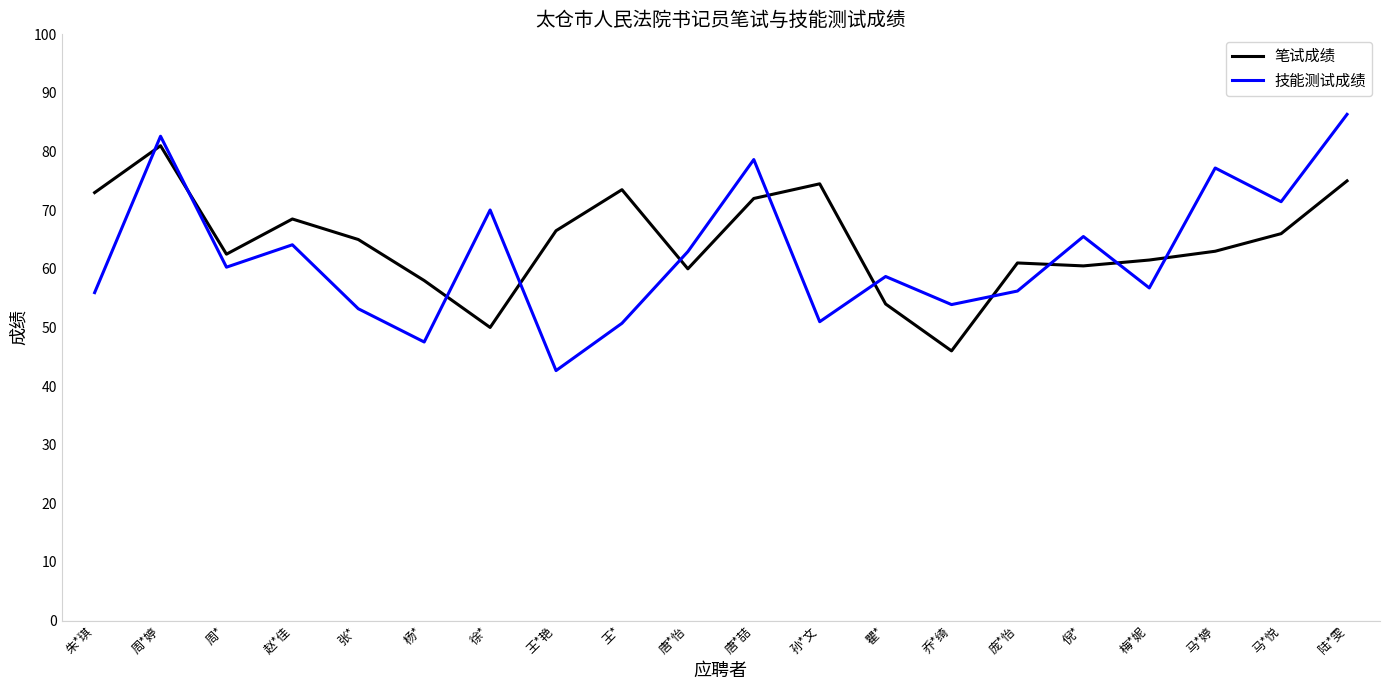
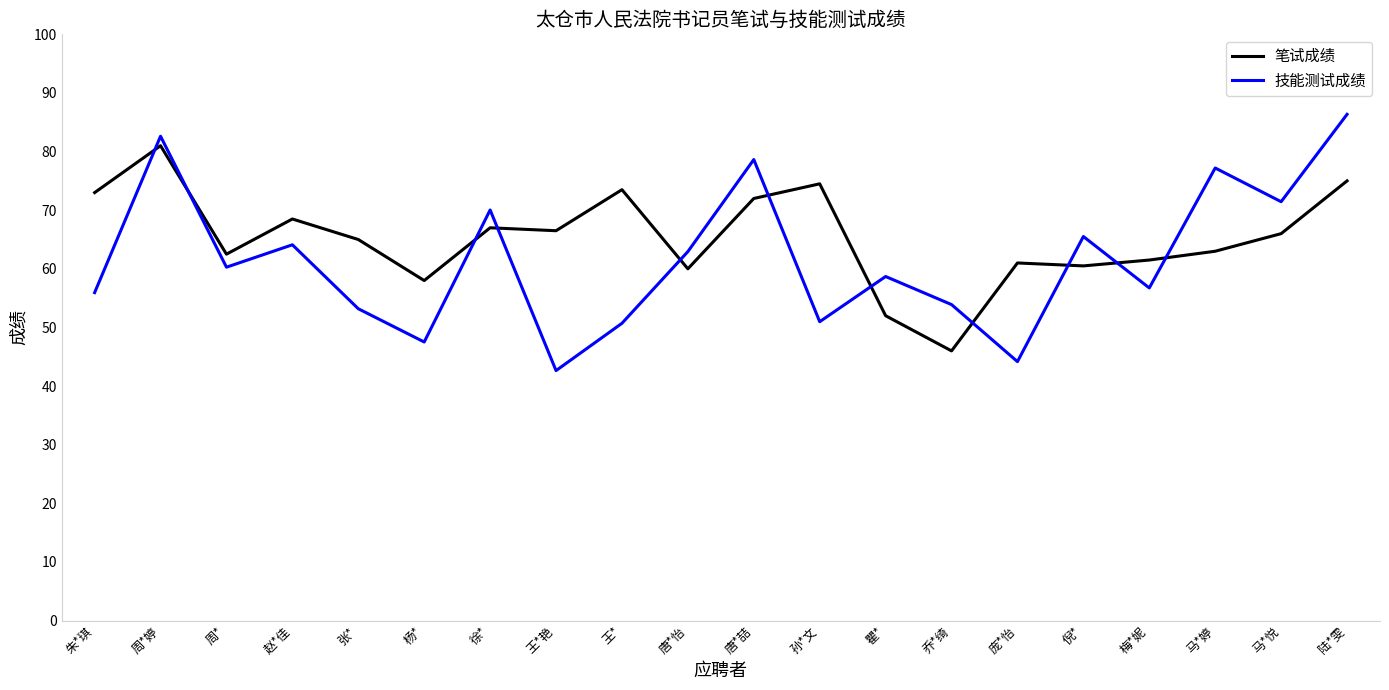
笔试成绩, 徐*: 50 -> 67
笔试成绩, 瞿*: 54 -> 52
技能测试成绩, 庞*怡: 56 -> 44
